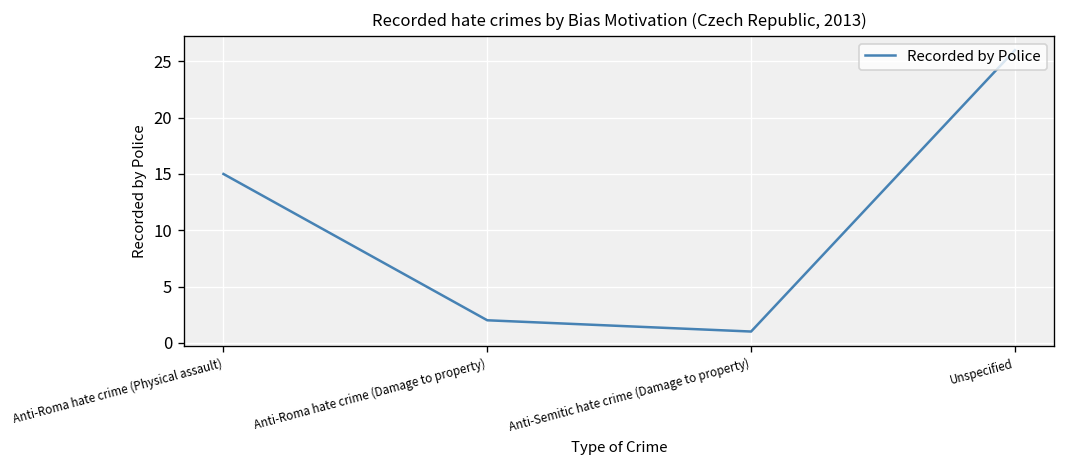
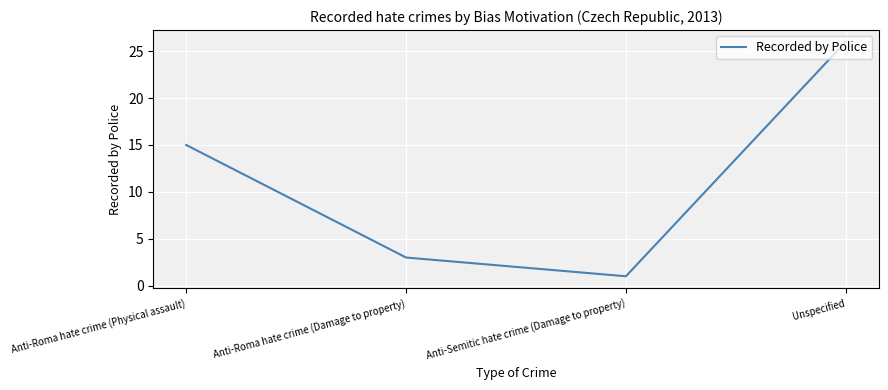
Anti-Roma hate crime (Damage to property): 2 -> 3
